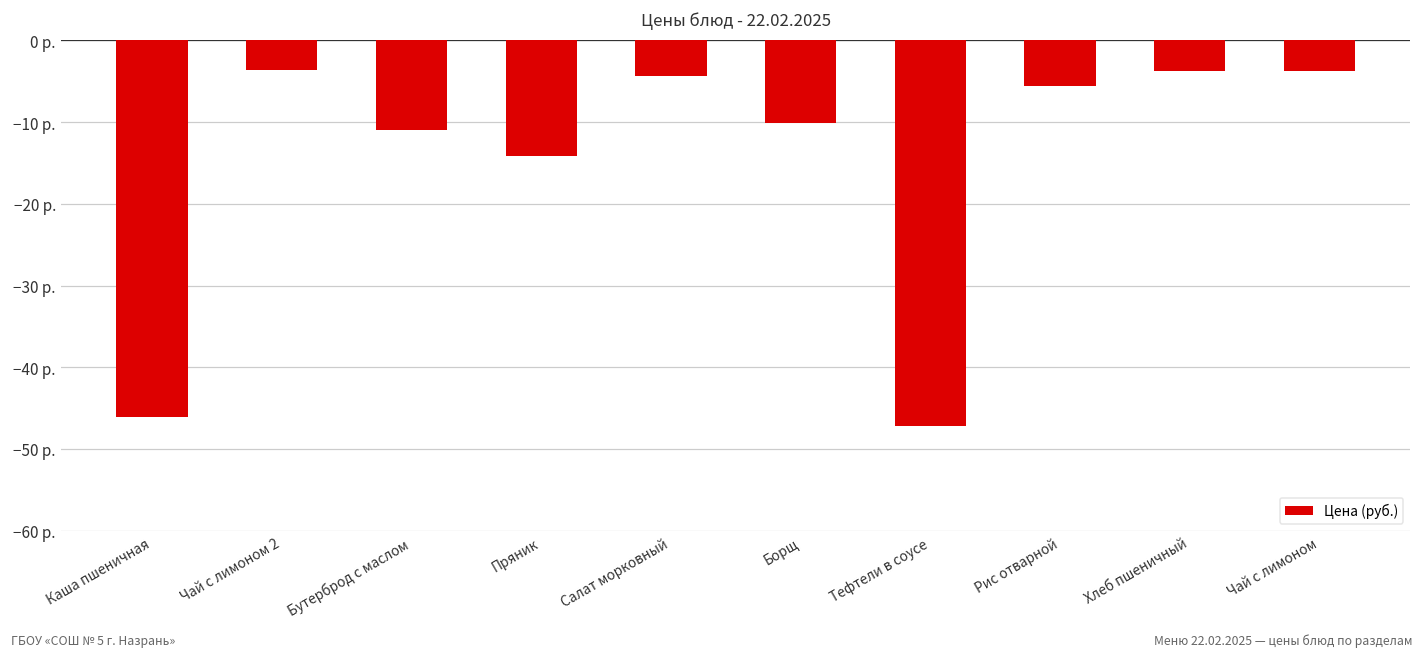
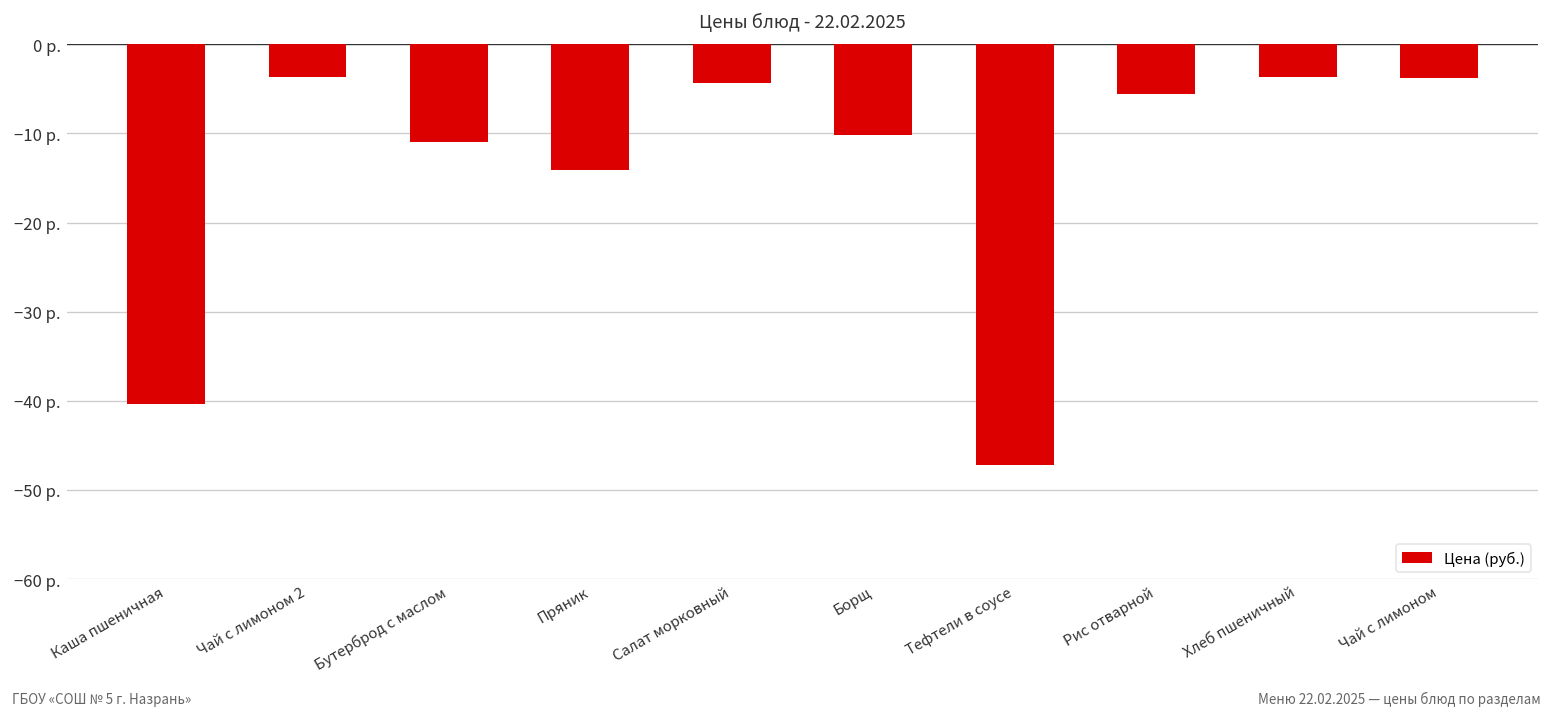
Каша пшеничная: -46 р. -> -40 р.
